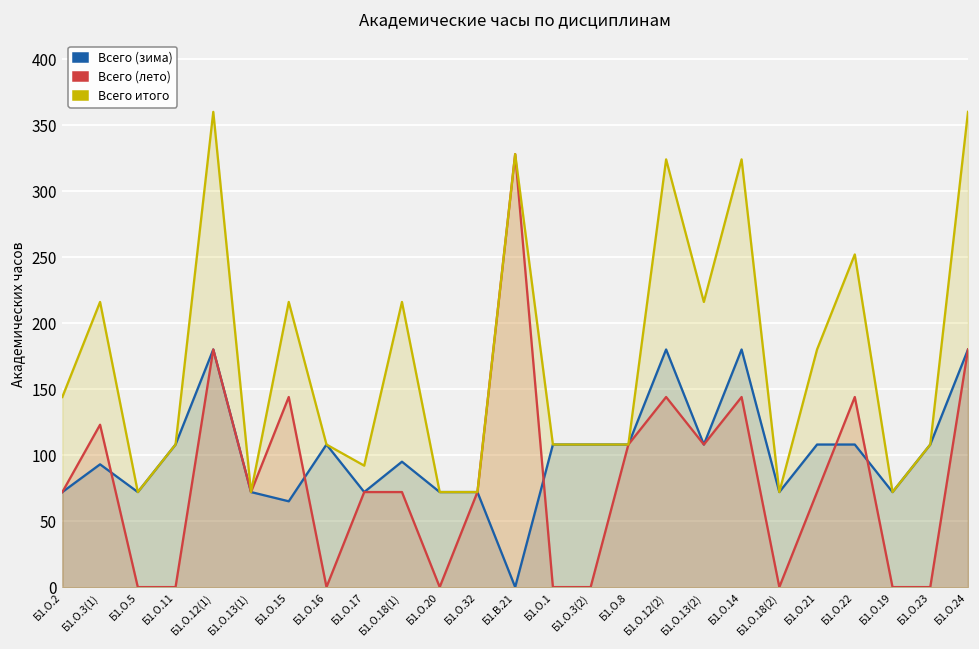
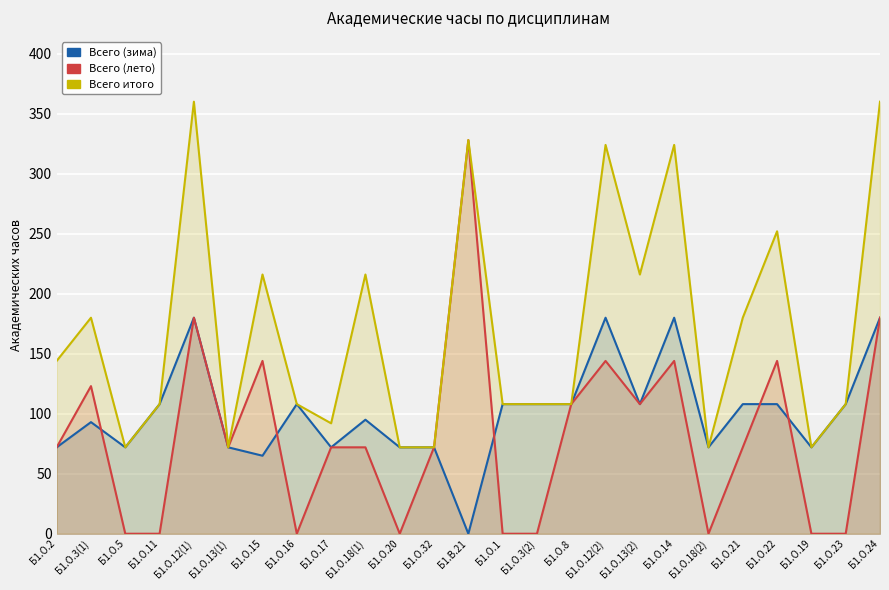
Всего итого, Б1.О.3(1): 216 -> 180
